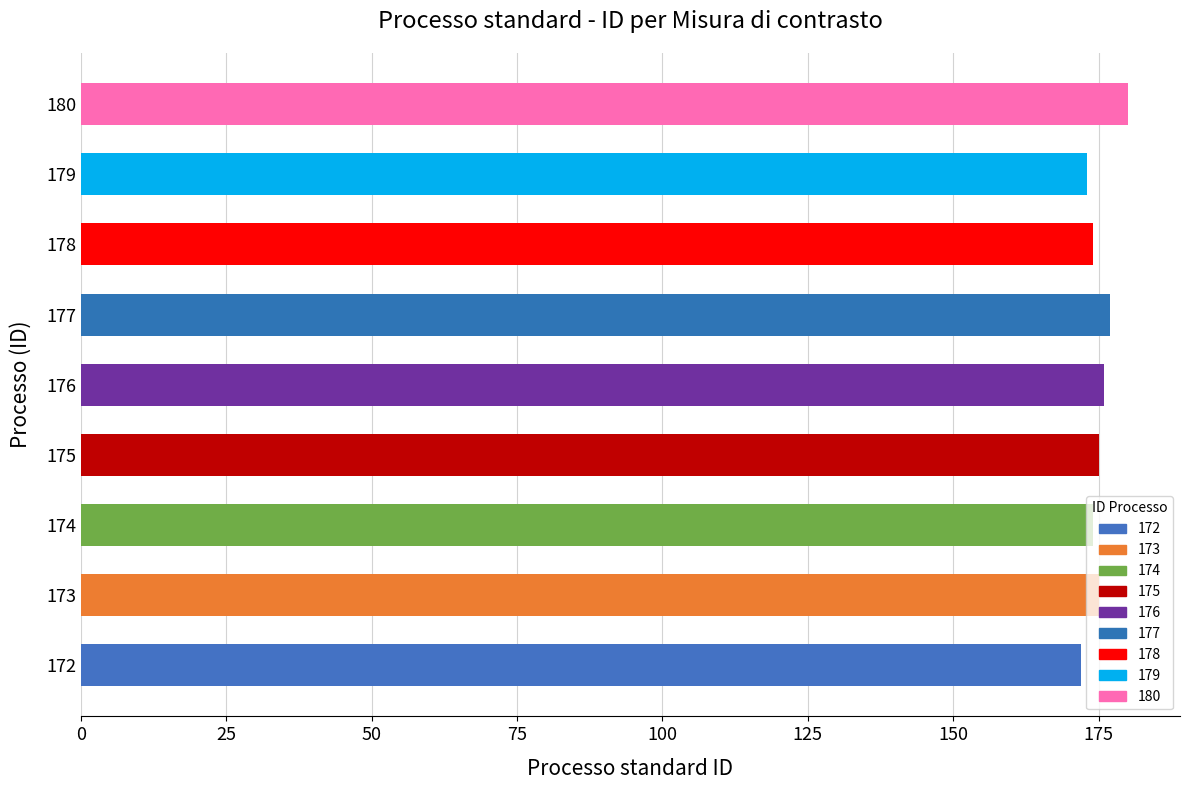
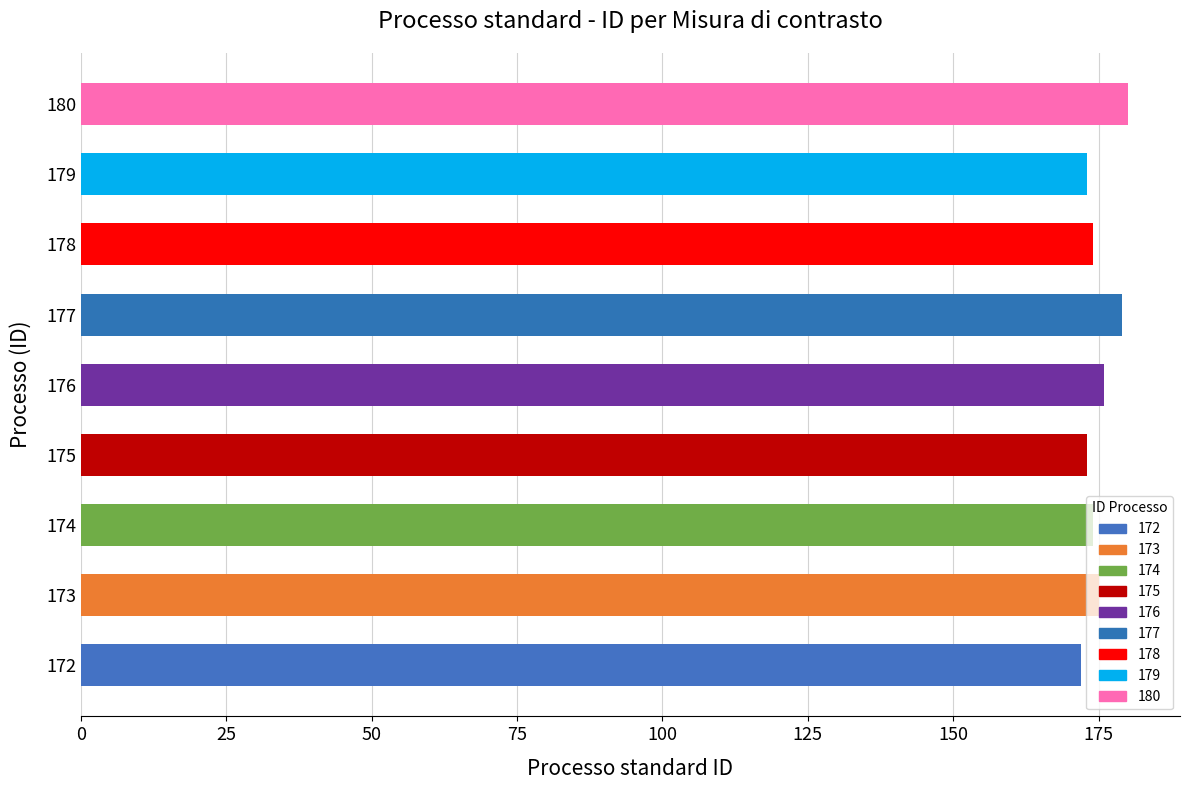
177: 177 -> 179
175: 175 -> 173
